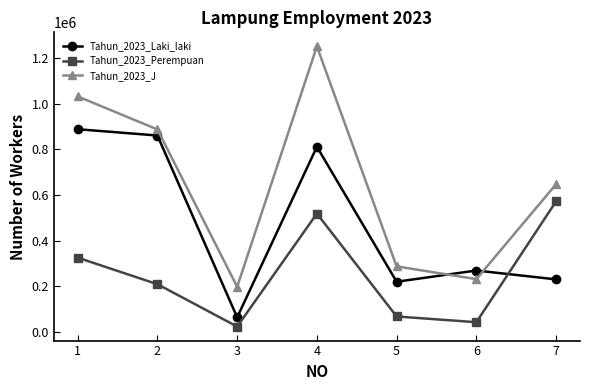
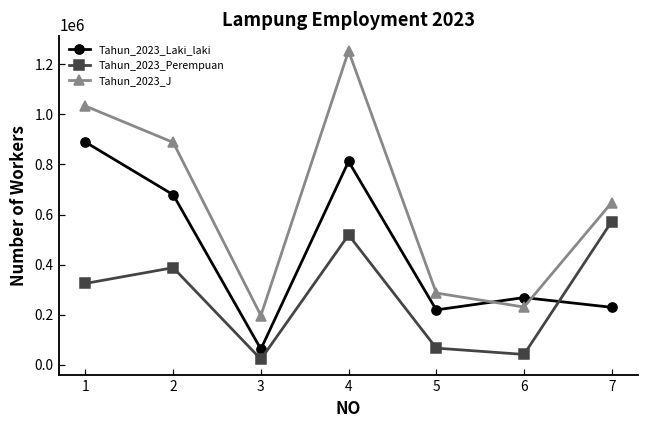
Tahun_2023_Laki_laki, 2: 860000 -> 680000
Tahun_2023_Perempuan, 2: 210000 -> 390000
